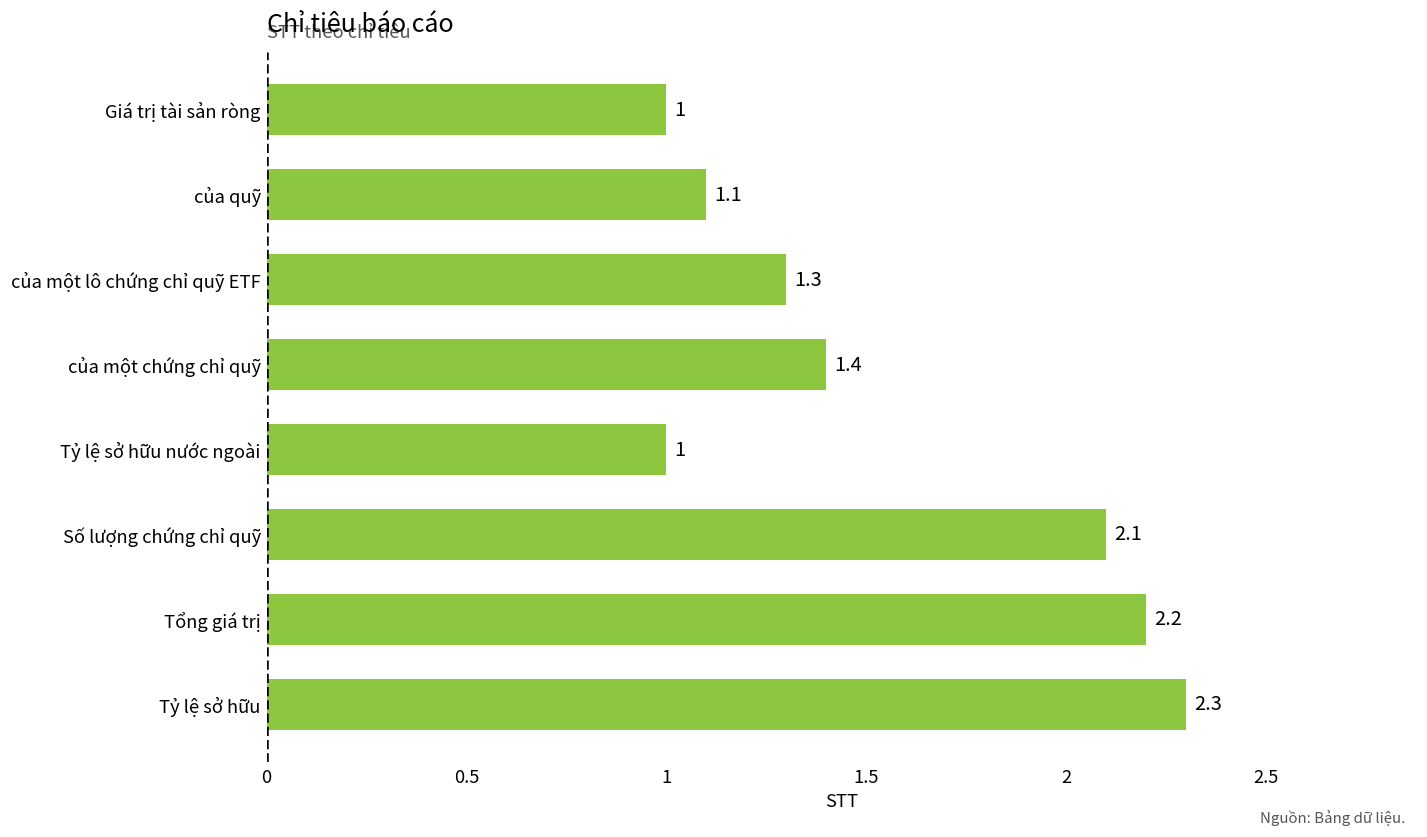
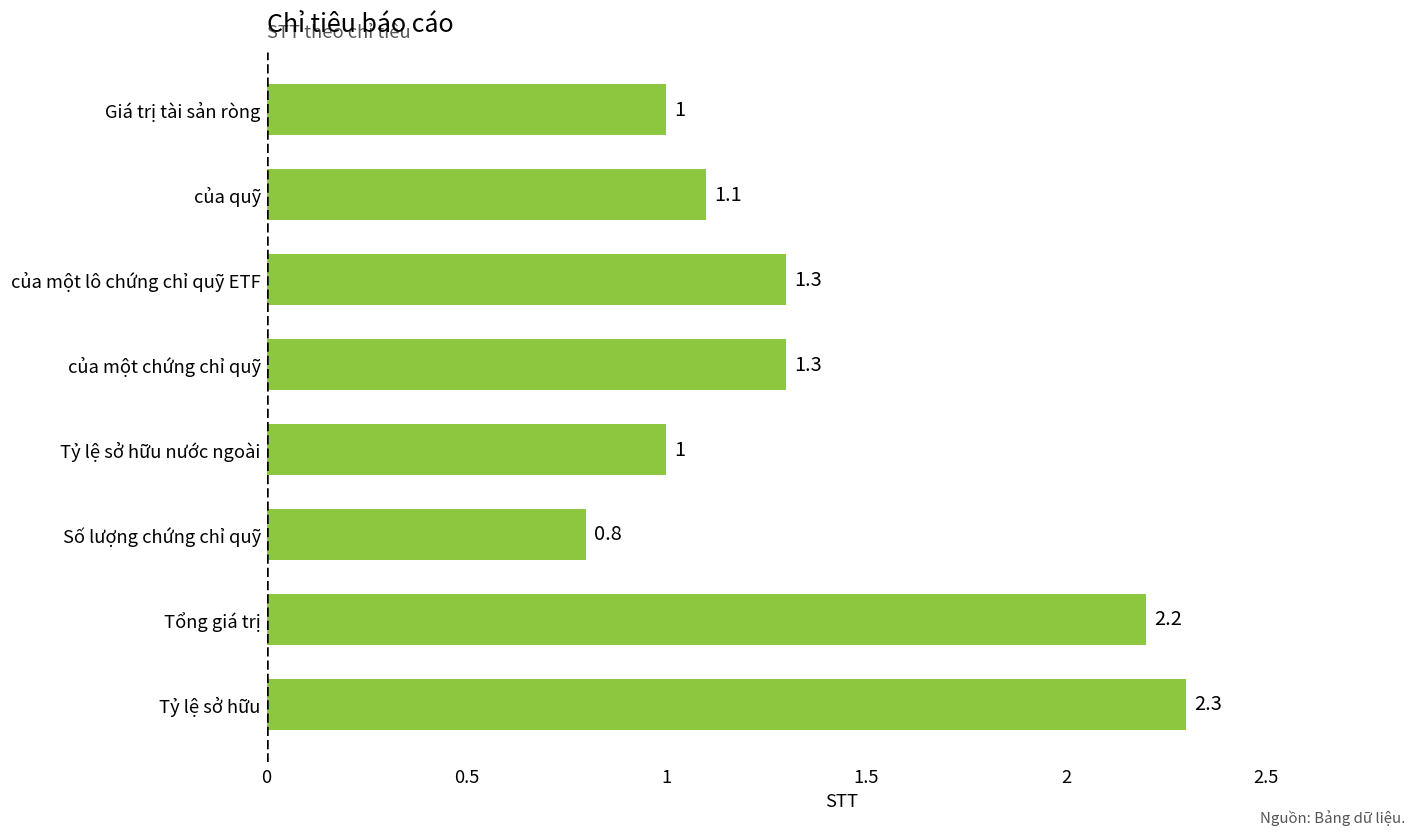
của một chứng chỉ quỹ: 1.4 -> 1.3
Số lượng chứng chỉ quỹ: 2.1 -> 0.8
